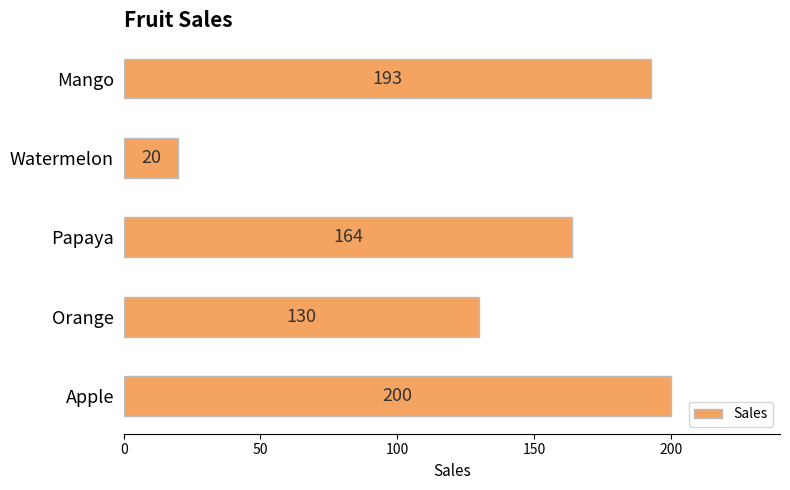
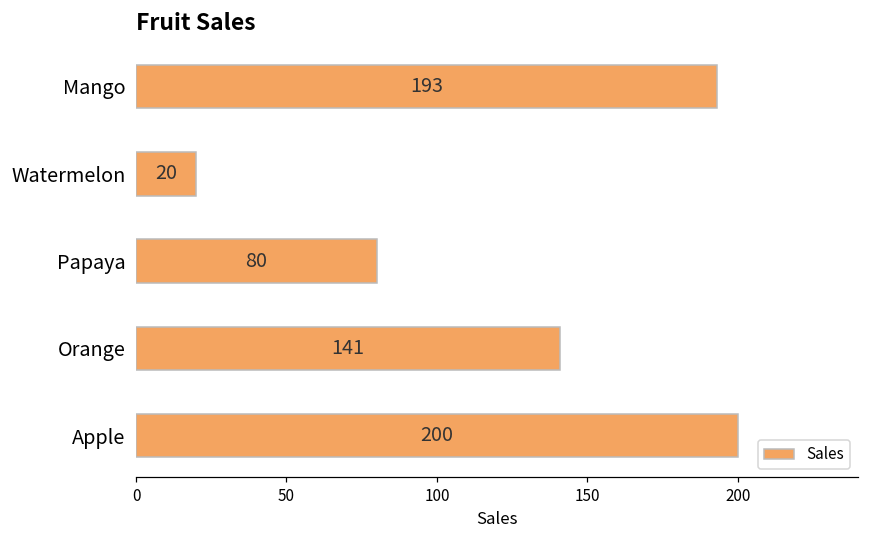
Papaya: 164 -> 80
Orange: 130 -> 141
